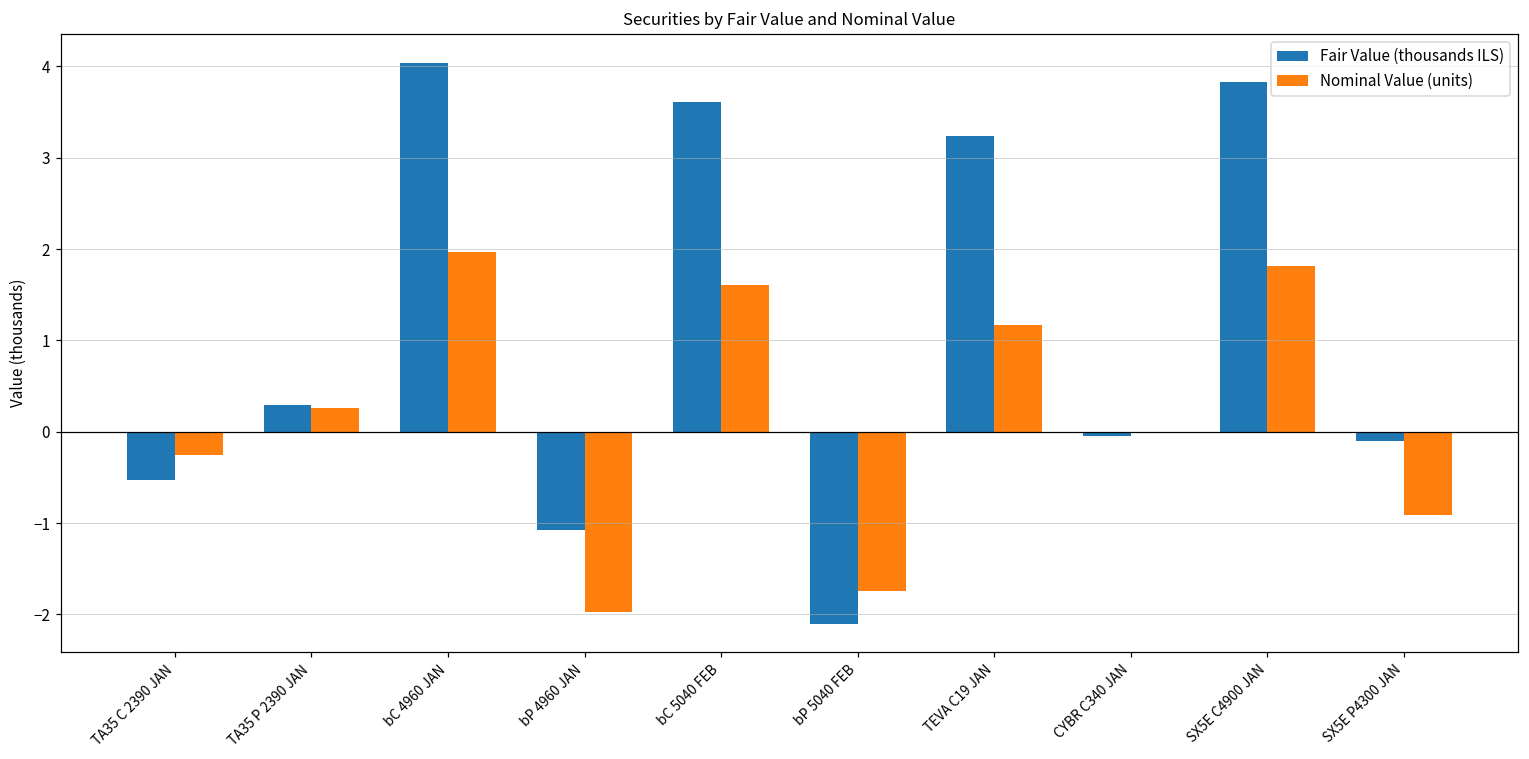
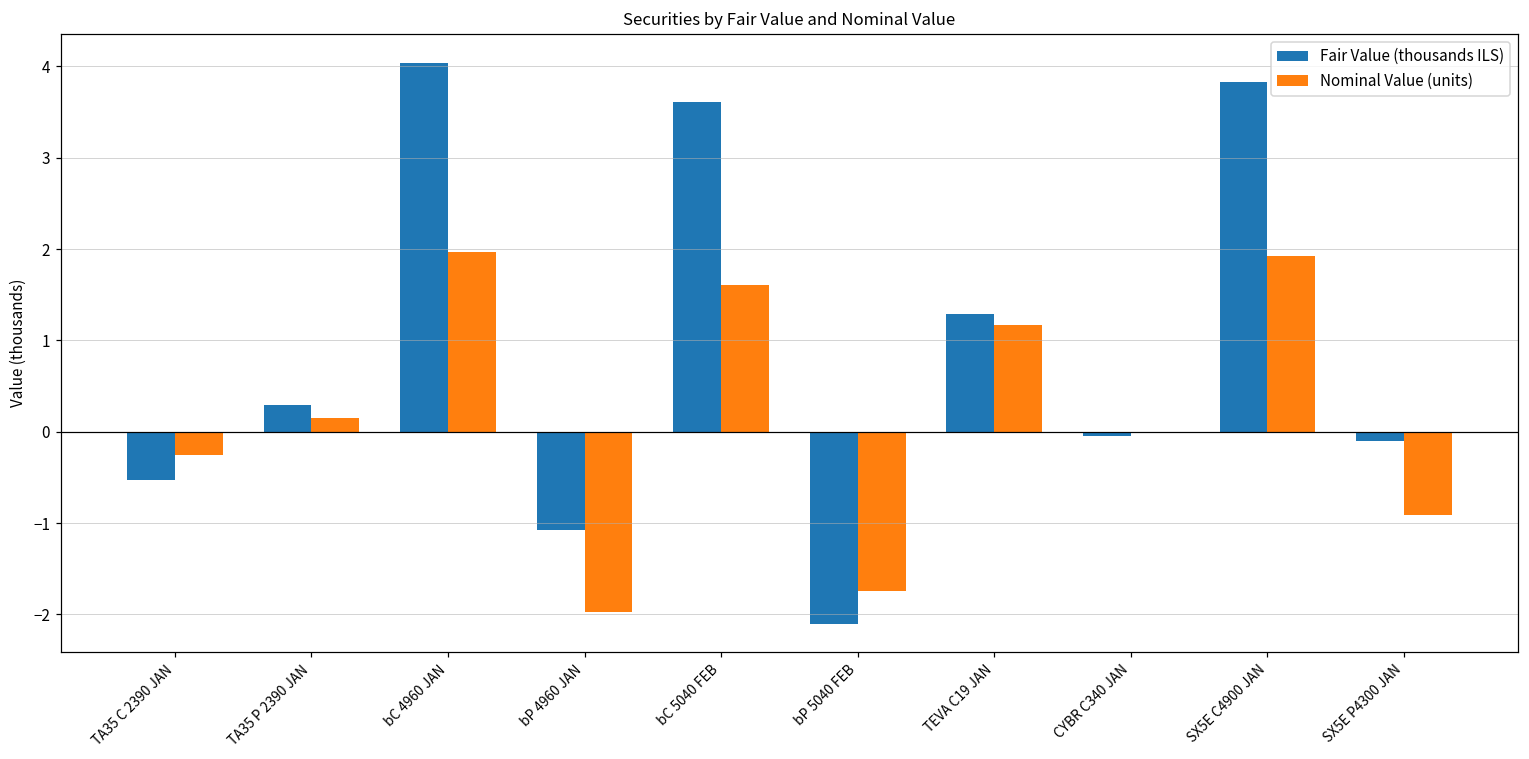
Nominal Value (units), TA35 P 2390 JAN: 0.3 -> 0.2
Fair Value (thousands ILS), TEVA C19 JAN: 3.2 -> 1.3
Nominal Value (units), SX5E C4900 JAN: 1.8 -> 1.9
